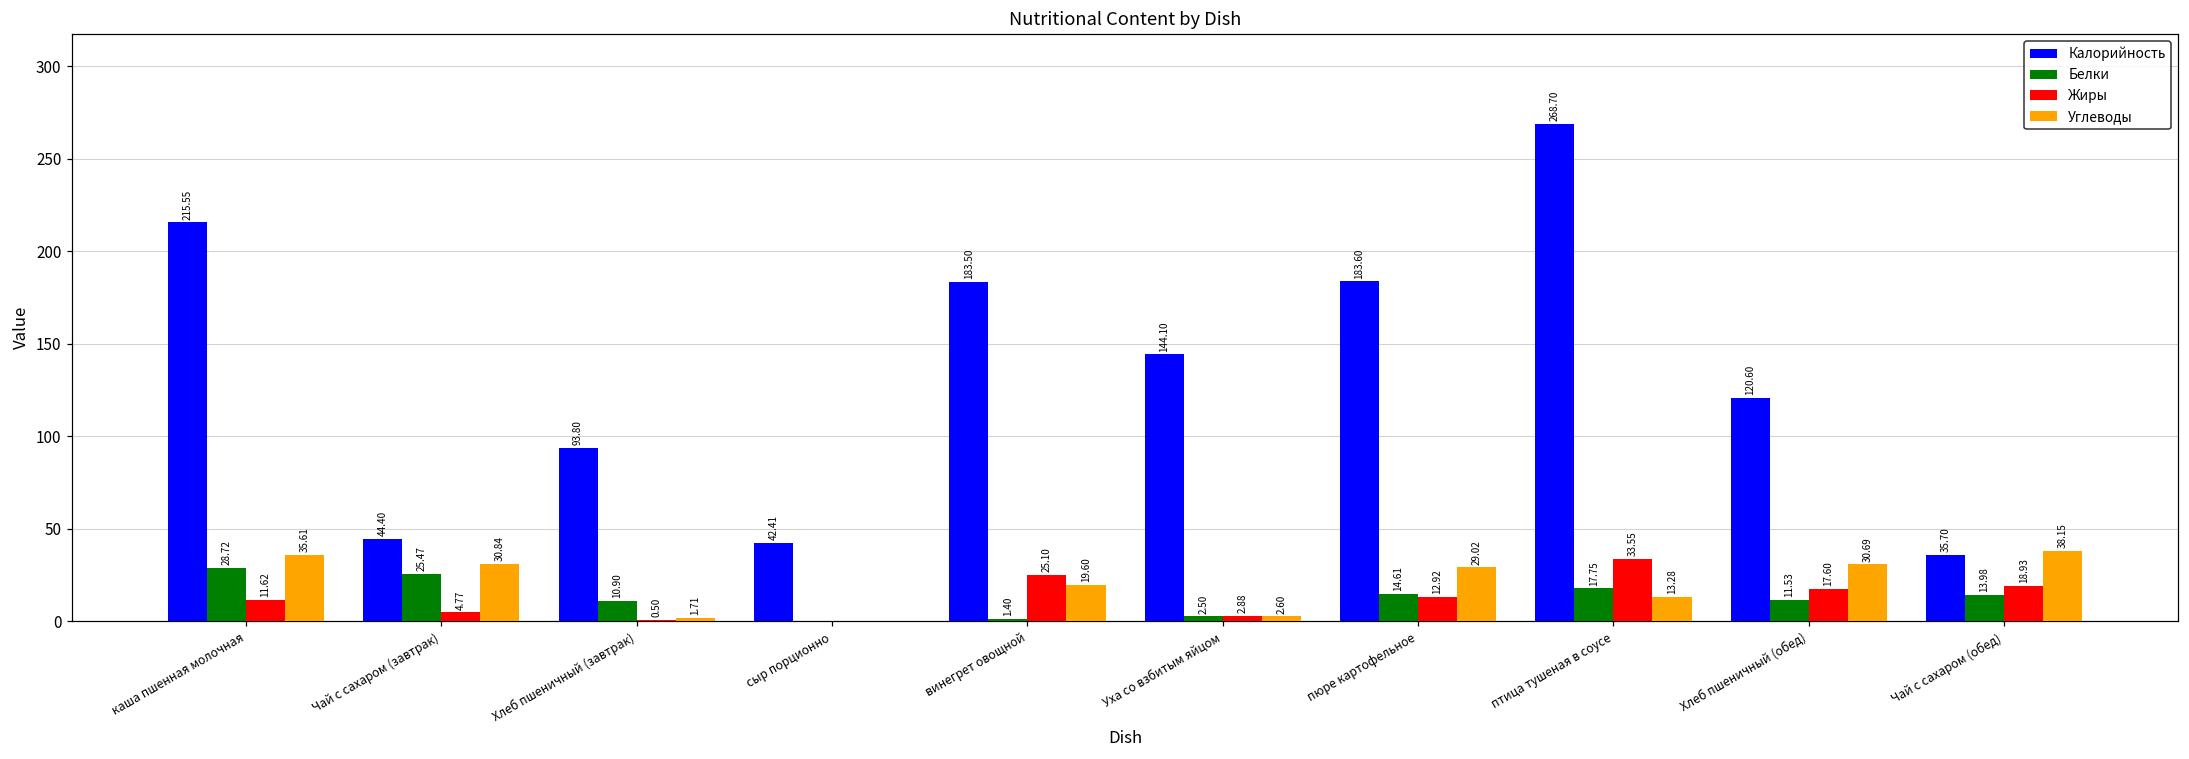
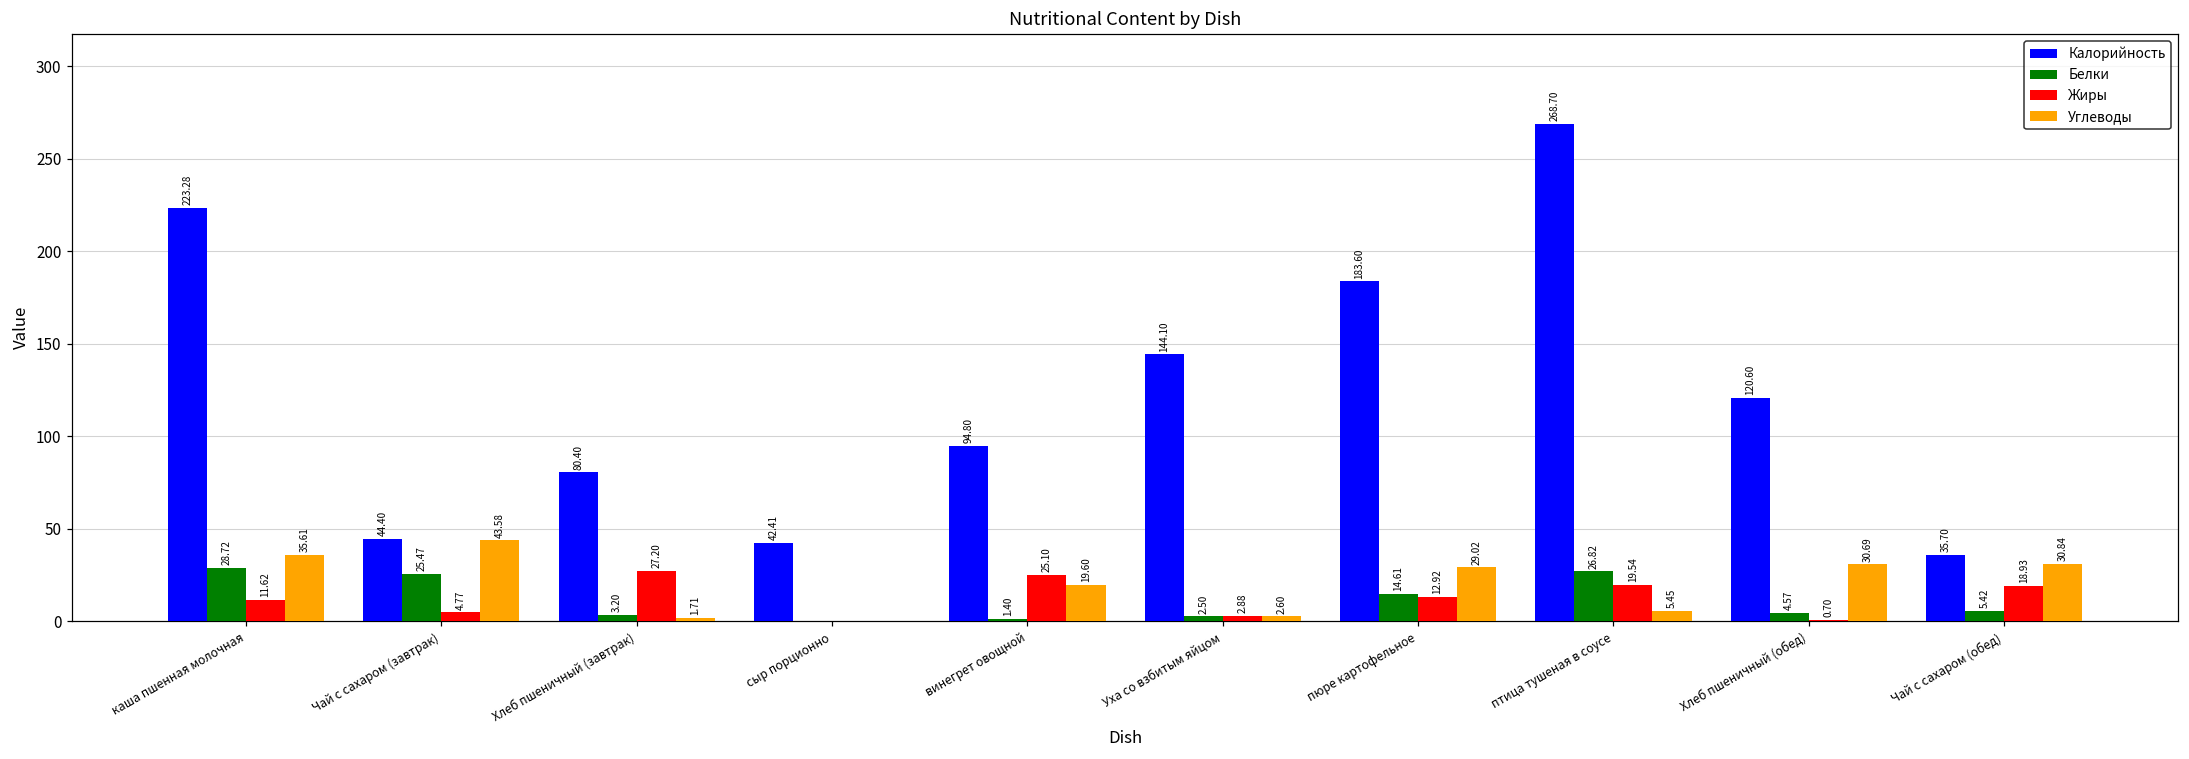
Калорийность, каша пшенная молочная: 215.55 -> 223.28
Углеводы, Чай с сахаром (завтрак): 30.84 -> 43.58
Калорийность, Хлеб пшеничный (завтрак): 93.80 -> 80.40
Белки, Хлеб пшеничный (завтрак): 10.90 -> 3.20
Жиры, Хлеб пшеничный (завтрак): 0.50 -> 27.20
Калорийность, винегрет овощной: 183.50 -> 94.80
Белки, птица тушеная в соусе: 17.75 -> 26.82
Жиры, птица тушеная в соусе: 33.55 -> 19.54
Углеводы, птица тушеная в соусе: 13.28 -> 5.45
Белки, Хлеб пшеничный (обед): 11.53 -> 4.57
Жиры, Хлеб пшеничный (обед): 17.60 -> 0.70
Белки, Чай с сахаром (обед): 13.98 -> 5.42
Углеводы, Чай с сахаром (обед): 38.15 -> 30.84
